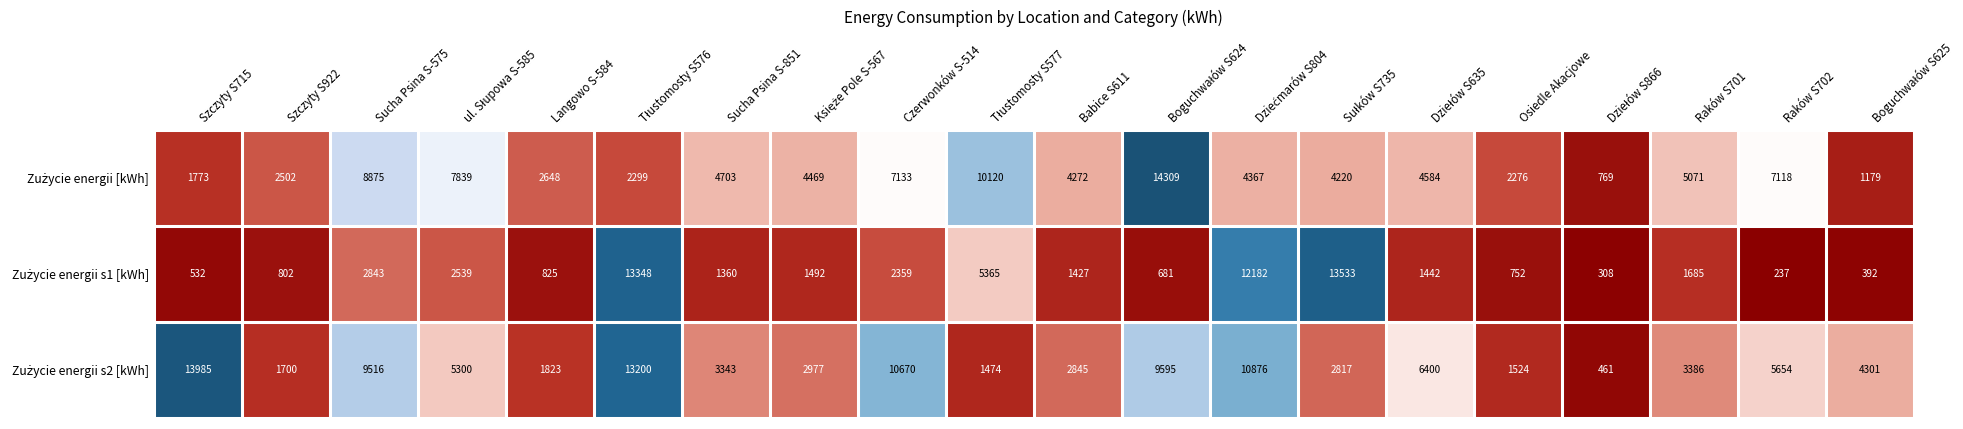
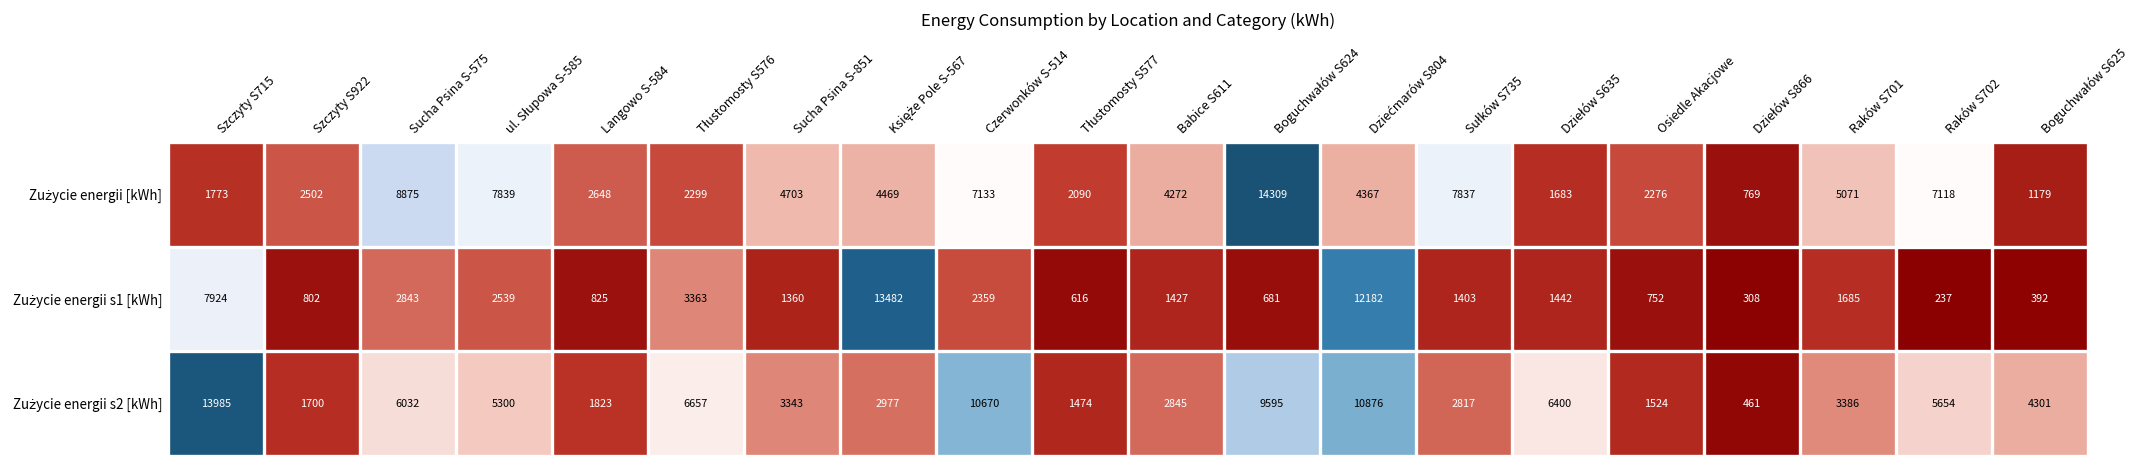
Zużycie energii [kWh], Tłustomosty S577: 10120 -> 2090
Zużycie energii [kWh], Sułków S735: 4220 -> 7837
Zużycie energii [kWh], Dziełów S635: 4584 -> 1683
Zużycie energii s1 [kWh], Szczyty S715: 532 -> 7924
Zużycie energii s1 [kWh], Tłustomosty S576: 13348 -> 3363
Zużycie energii s1 [kWh], Księże Pole S-567: 1492 -> 13482
Zużycie energii s1 [kWh], Tłustomosty S577: 5365 -> 616
Zużycie energii s1 [kWh], Sułków S735: 13533 -> 1403
Zużycie energii s2 [kWh], Sucha Psina S-575: 9516 -> 6032
Zużycie energii s2 [kWh], Tłustomosty S576: 13200 -> 6657
